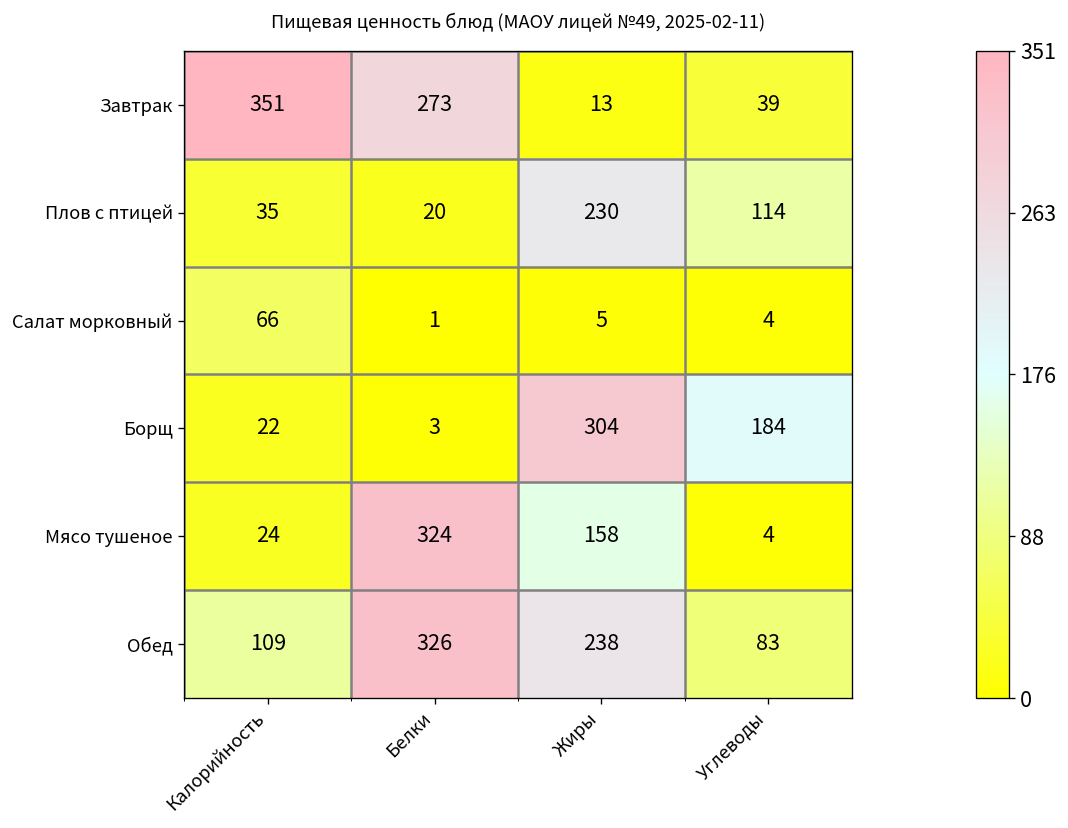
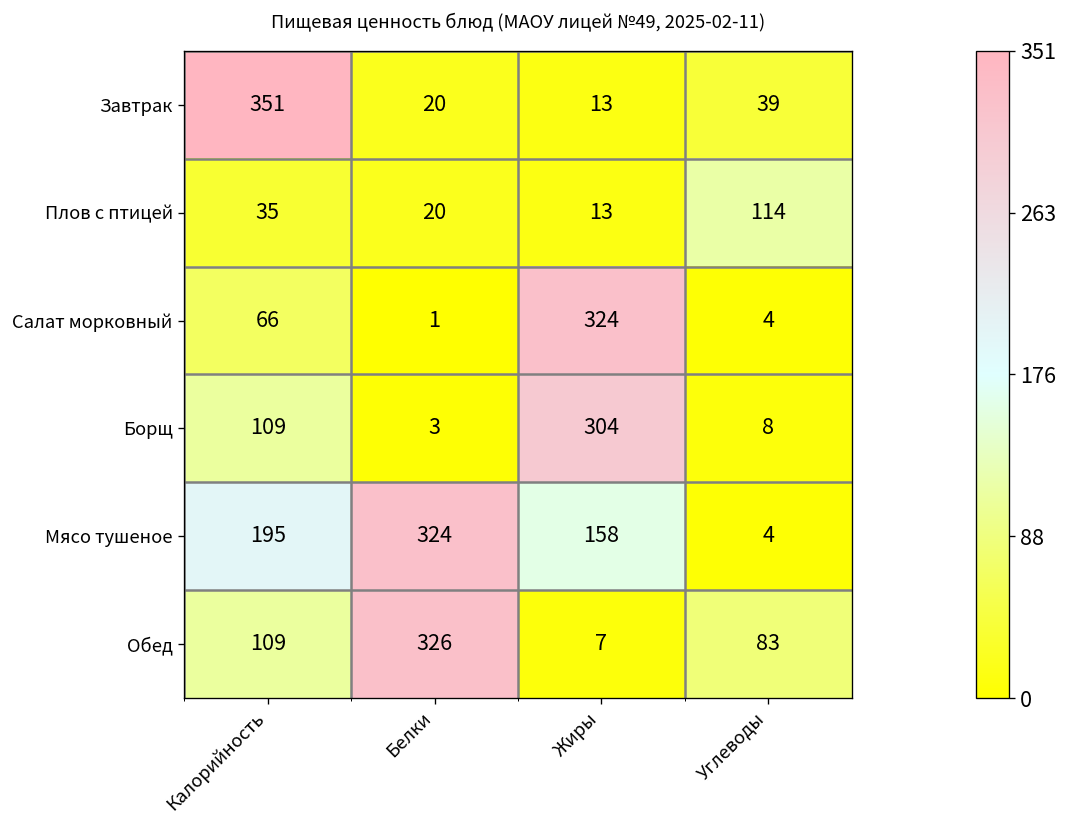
Завтрак, Белки: 273 -> 20
Плов с птицей, Жиры: 230 -> 13
Салат морковный, Жиры: 5 -> 324
Борщ, Калорийность: 22 -> 109
Борщ, Углеводы: 184 -> 8
Мясо тушеное, Калорийность: 24 -> 195
Обед, Жиры: 238 -> 7
